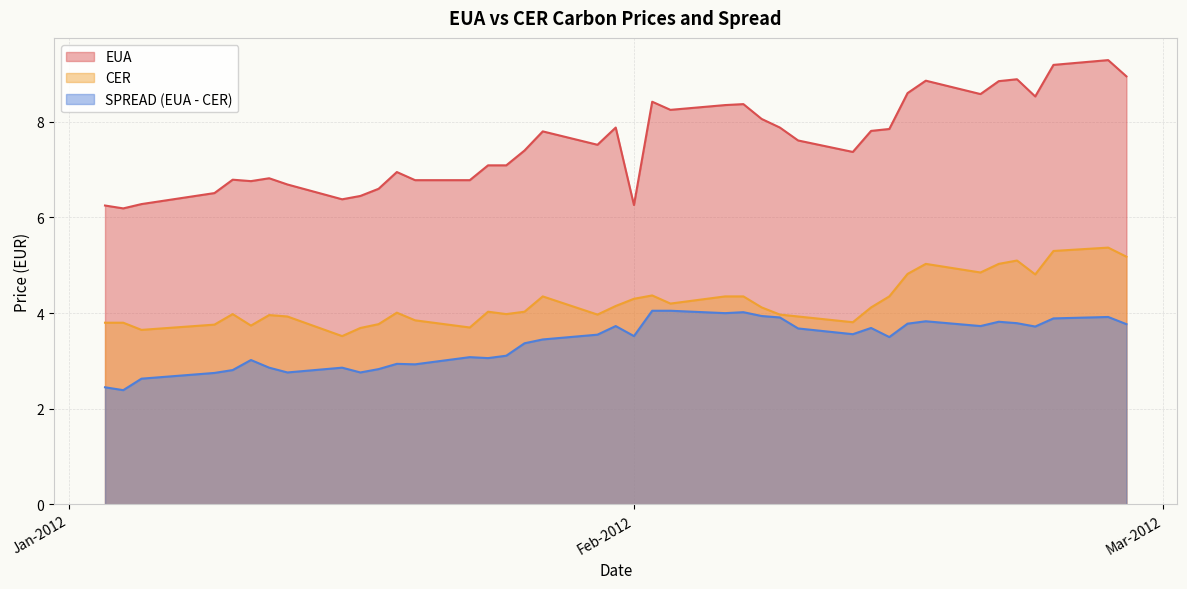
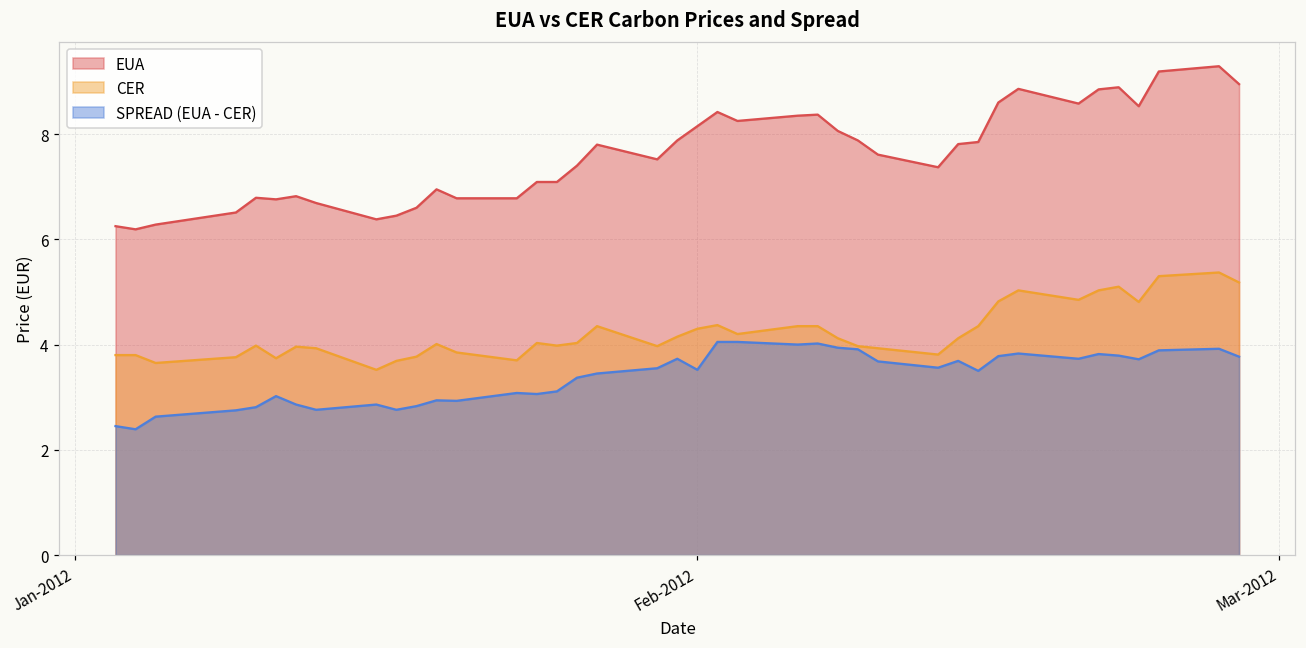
EUA, Feb-2012: 6.3 -> 8.2
